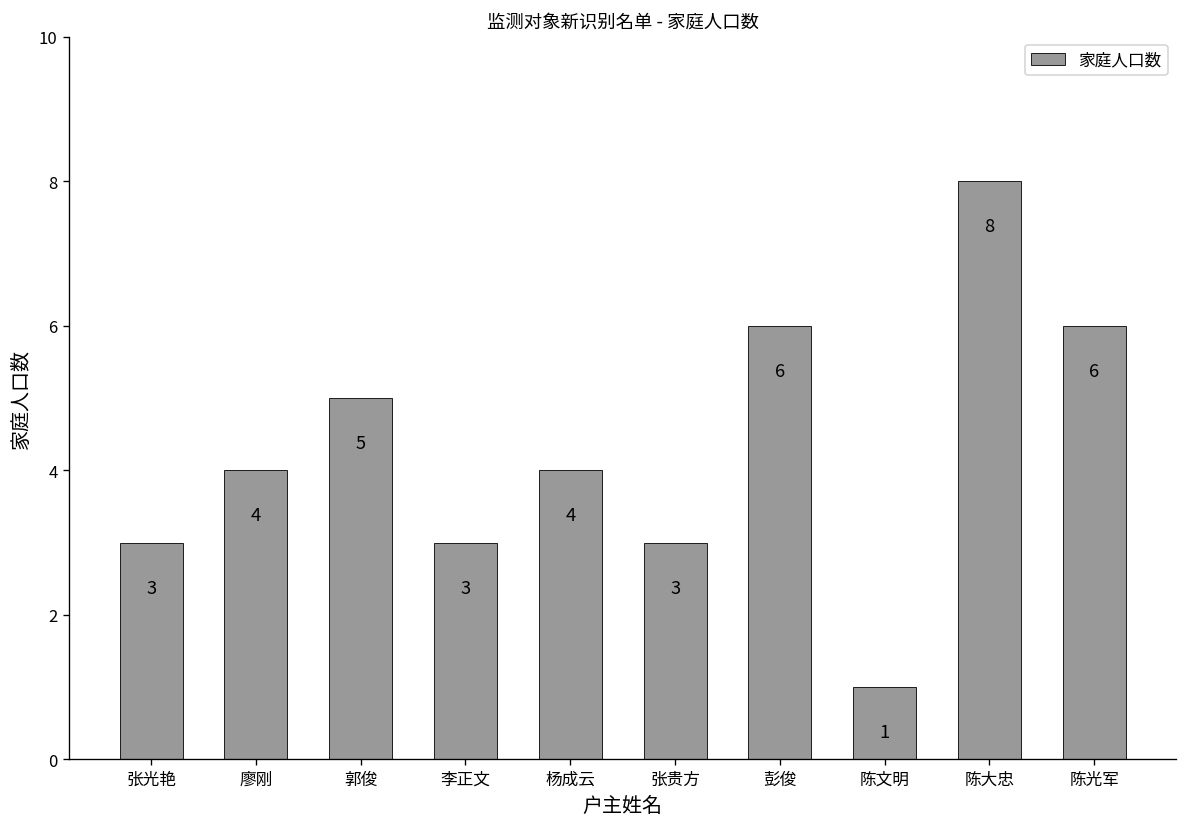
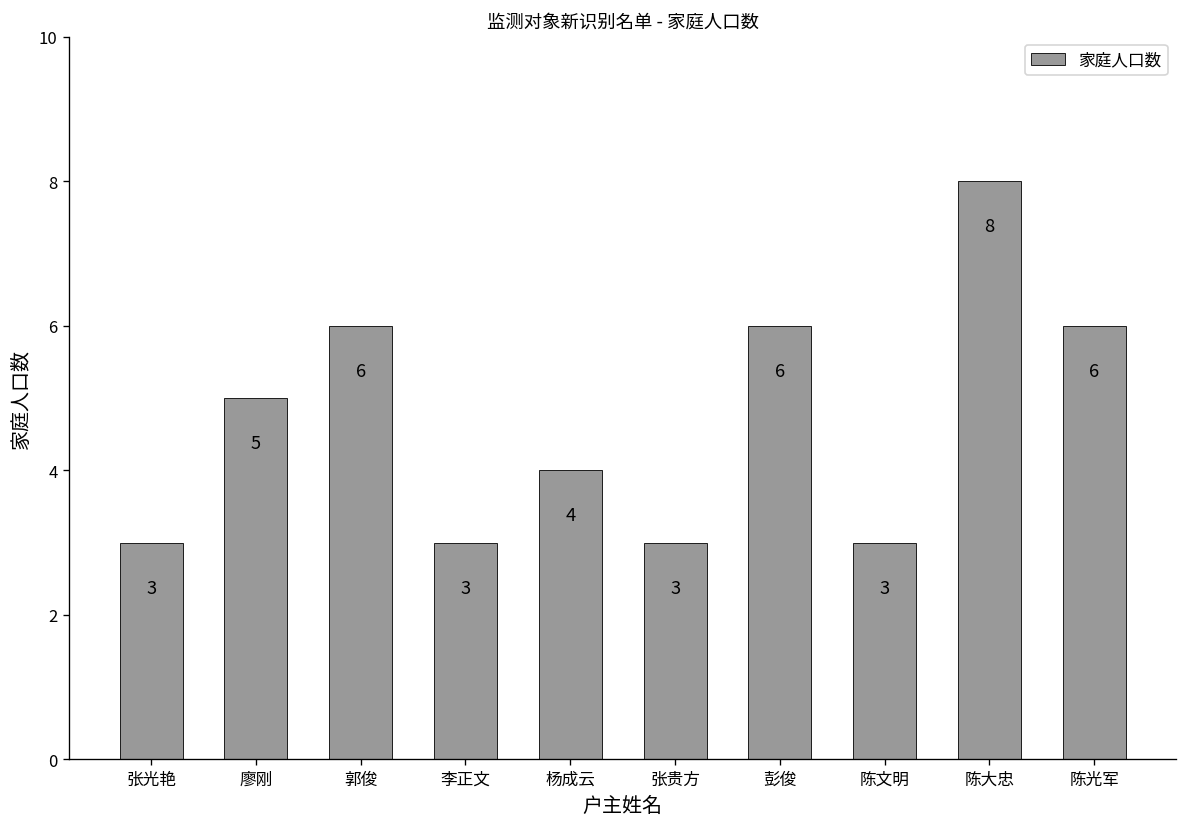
廖刚: 4 -> 5
郭俊: 5 -> 6
陈文明: 1 -> 3
